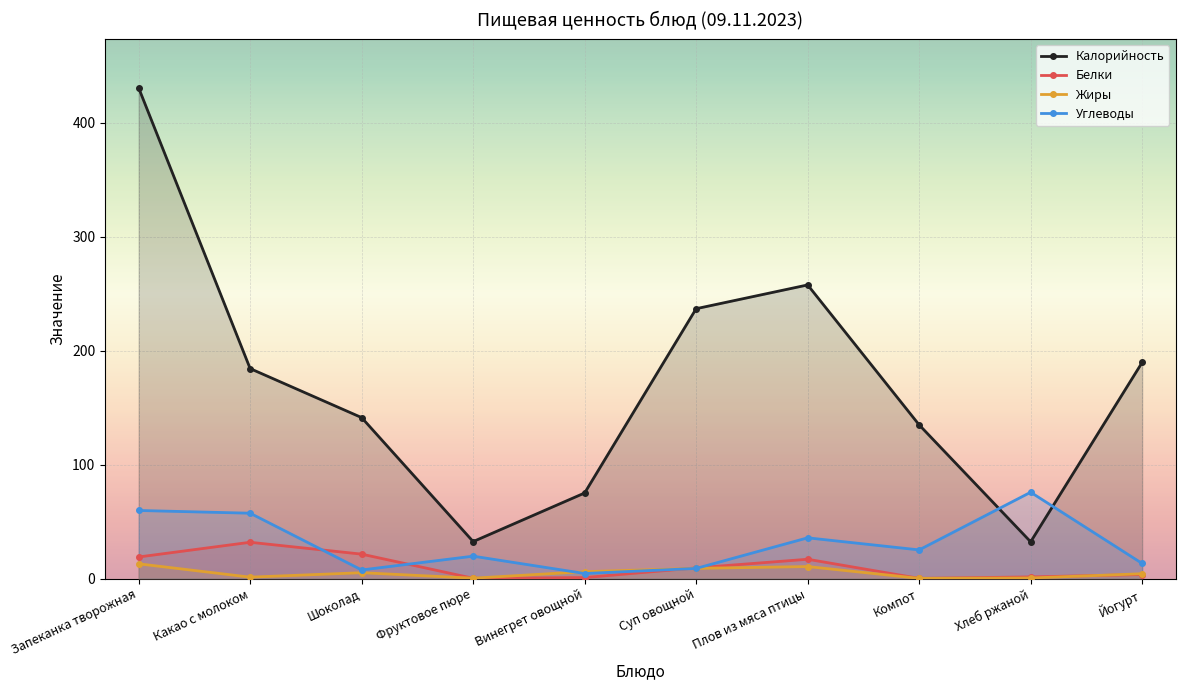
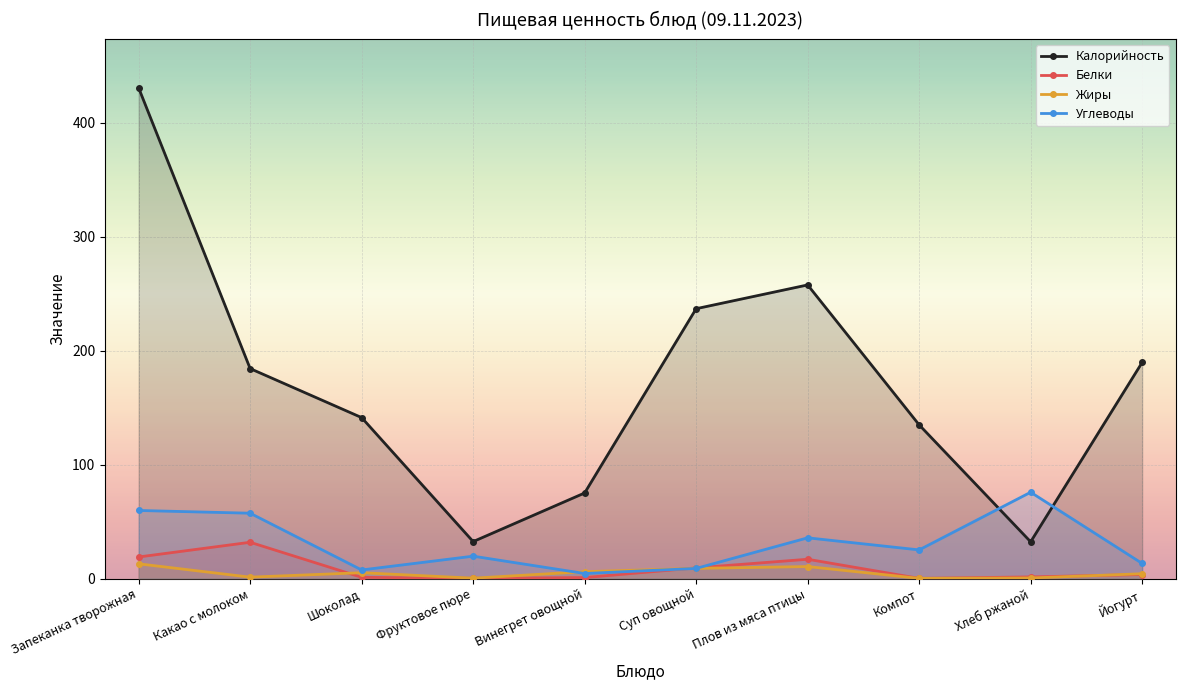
Белки, Шоколад: 21 -> 1
